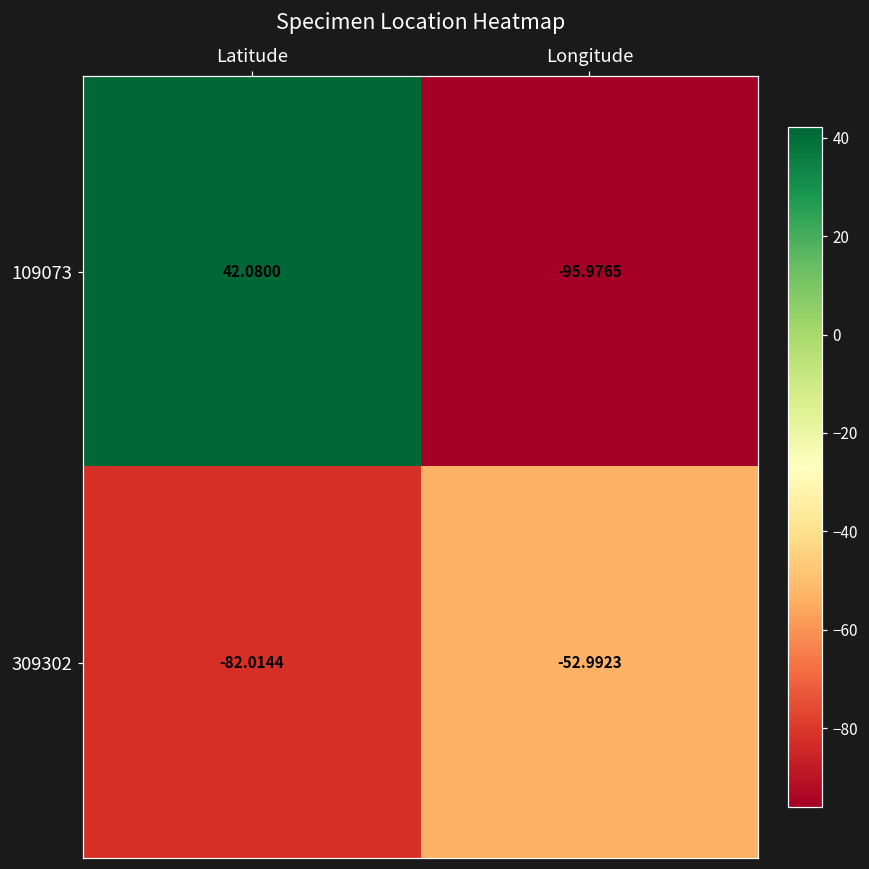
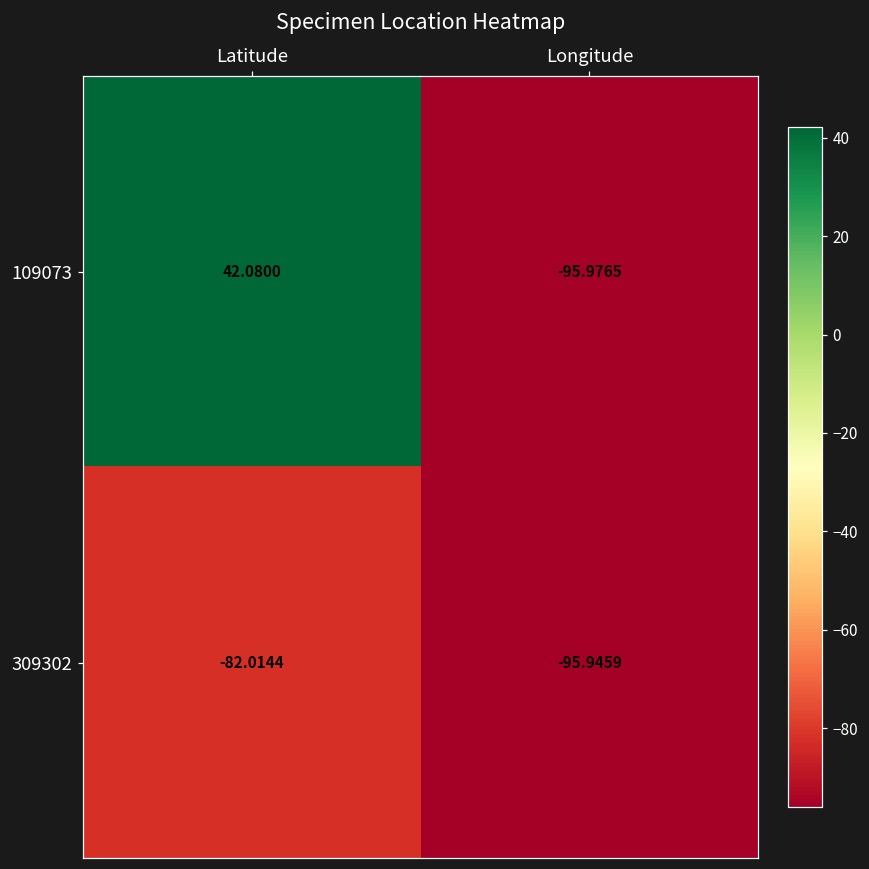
309302, Longitude: -52.9923 -> -95.9459
